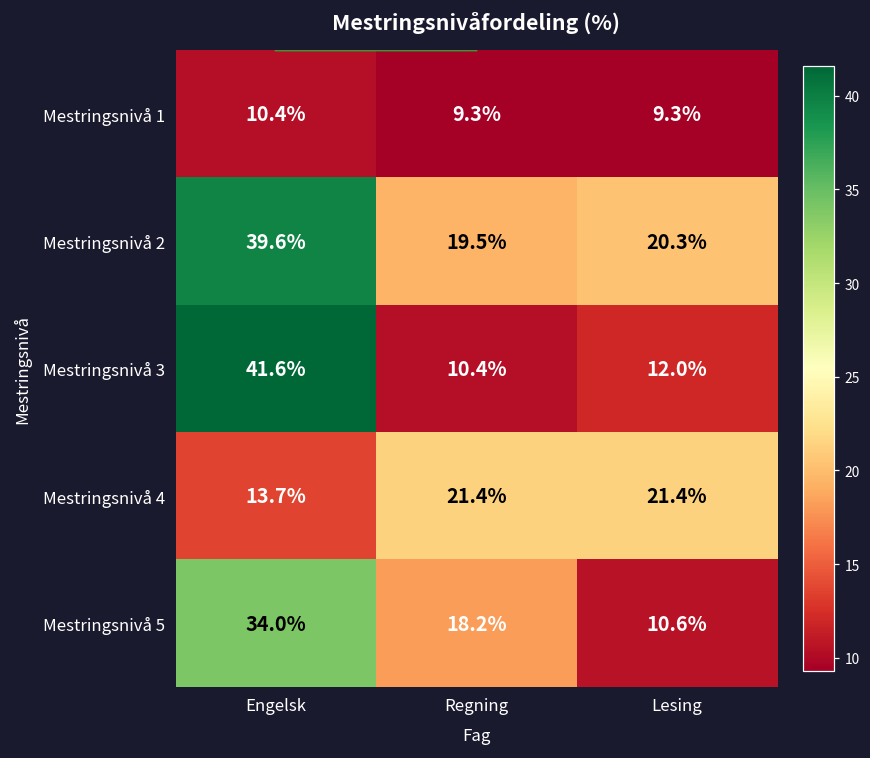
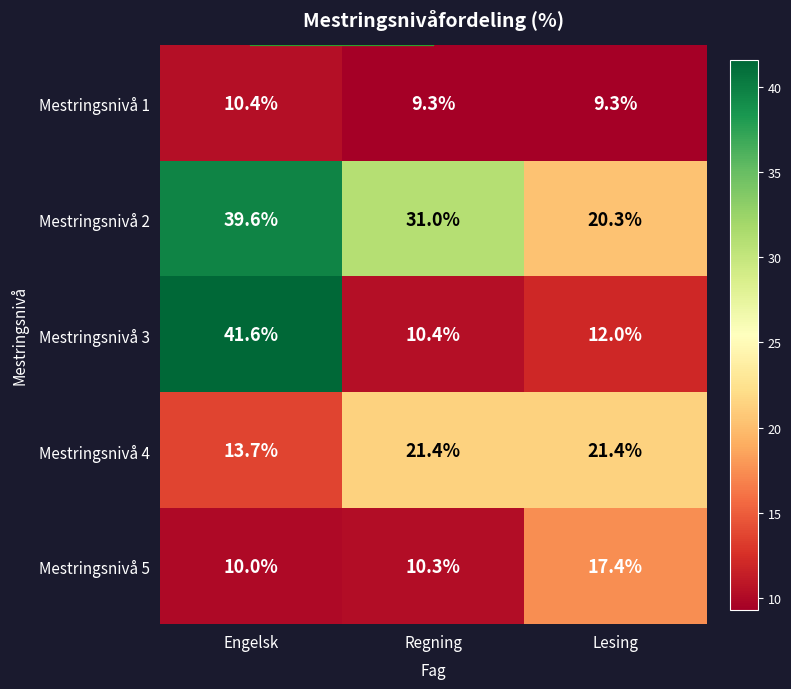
Mestringsnivå 2, Regning: 19.5% -> 31.0%
Mestringsnivå 5, Engelsk: 34.0% -> 10.0%
Mestringsnivå 5, Regning: 18.2% -> 10.3%
Mestringsnivå 5, Lesing: 10.6% -> 17.4%
